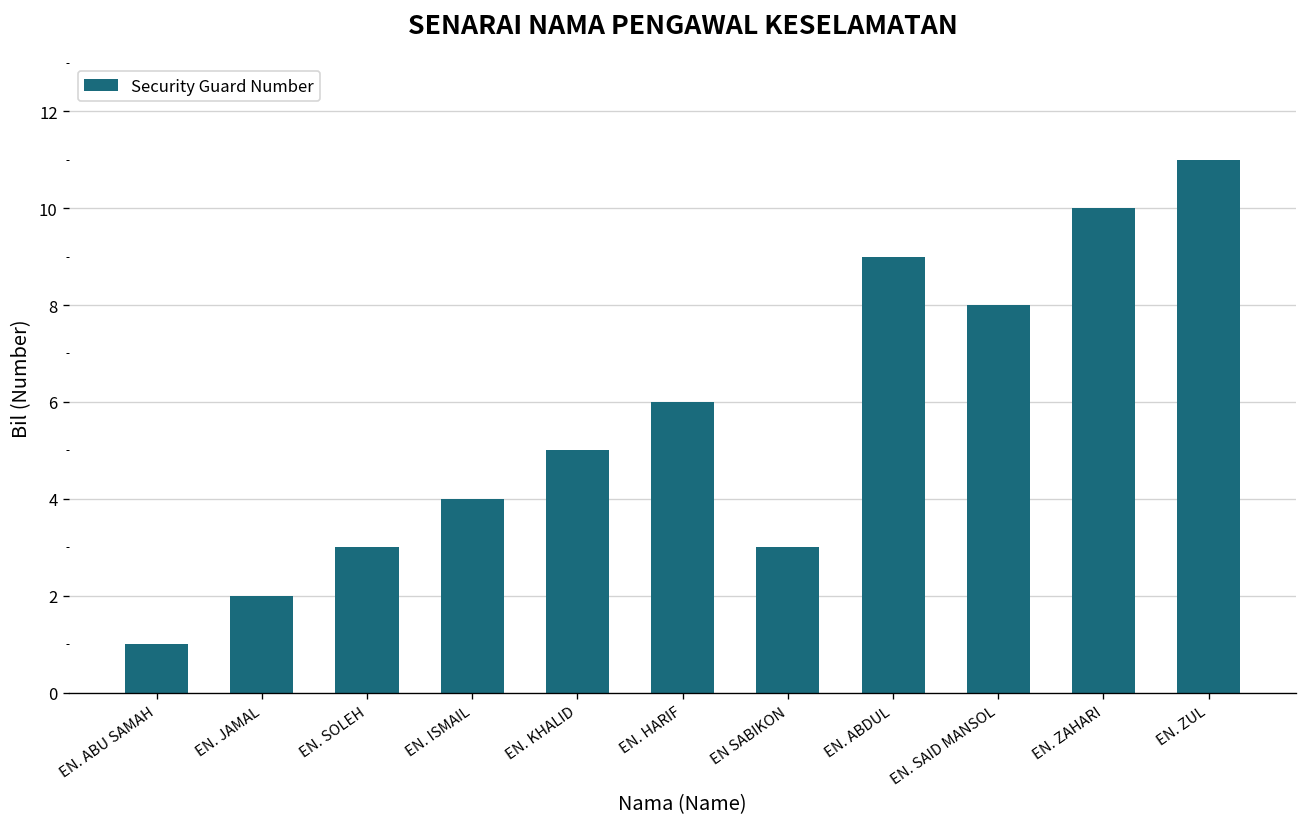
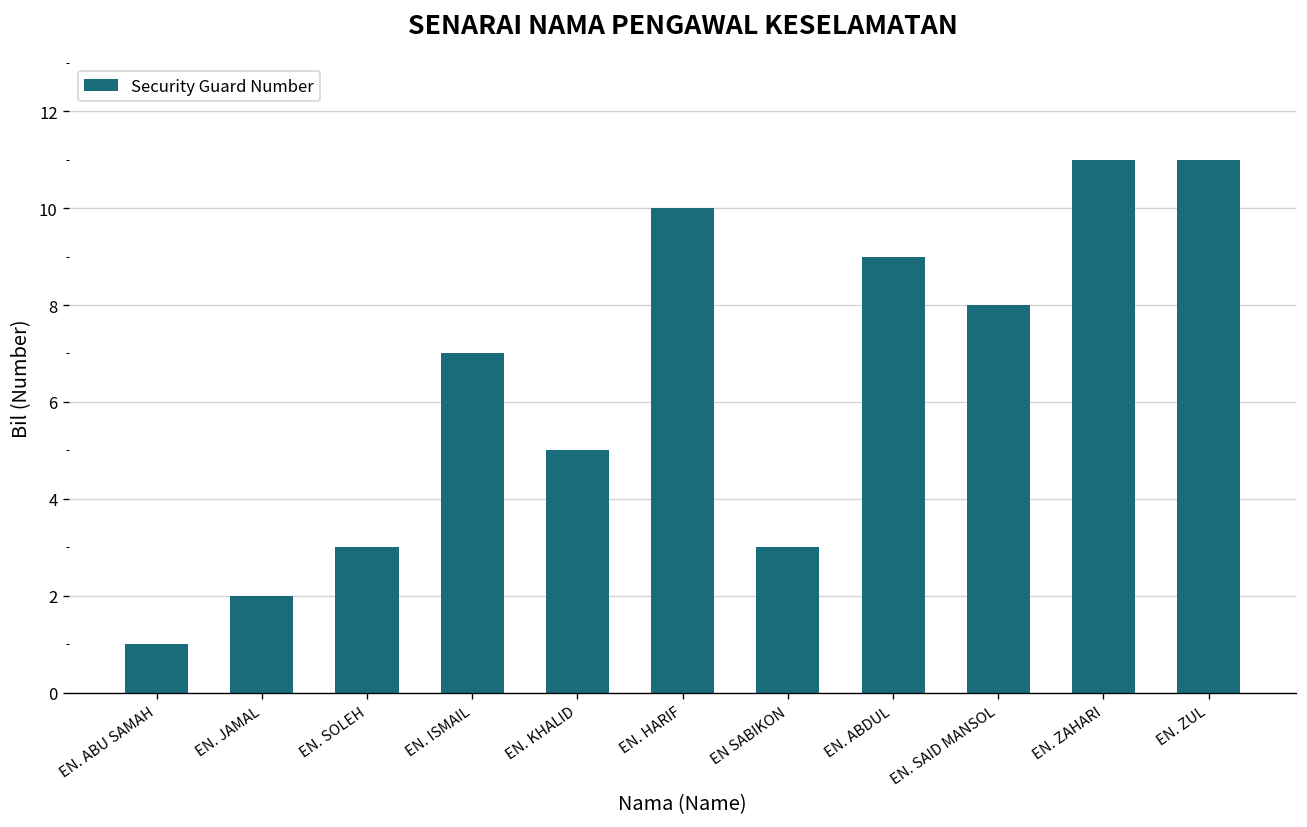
EN. ISMAIL: 4 -> 7
EN. HARIF: 6 -> 10
EN. ZAHARI: 10 -> 11
